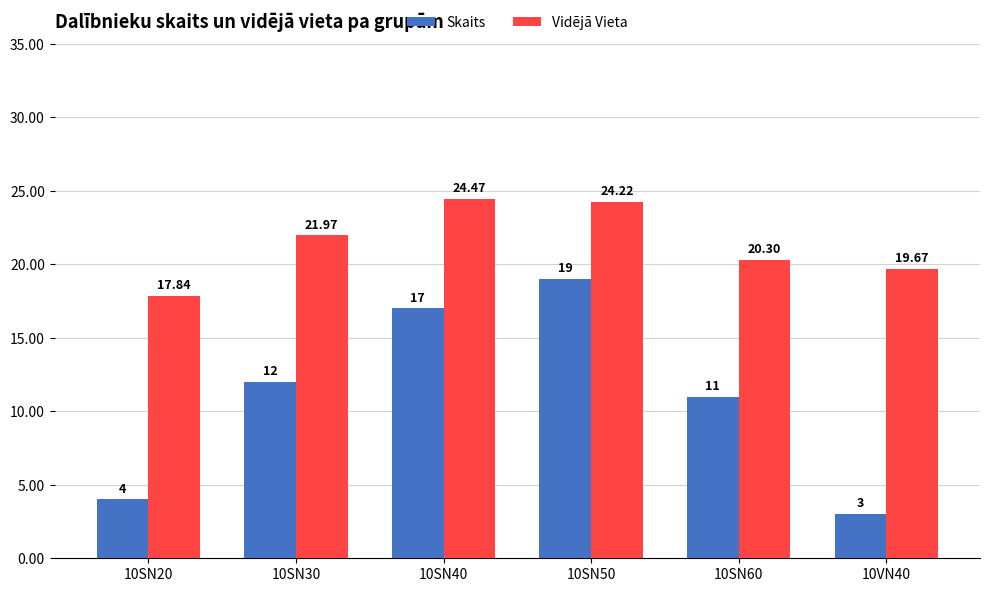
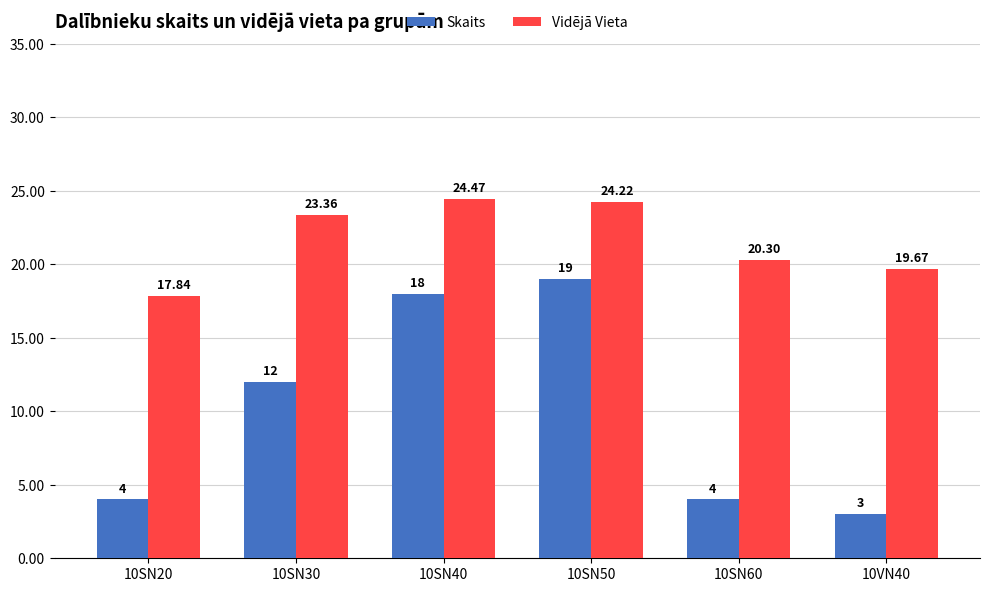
Vidējā Vieta, 10SN30: 21.97 -> 23.36
Skaits, 10SN40: 17 -> 18
Skaits, 10SN60: 11 -> 4
